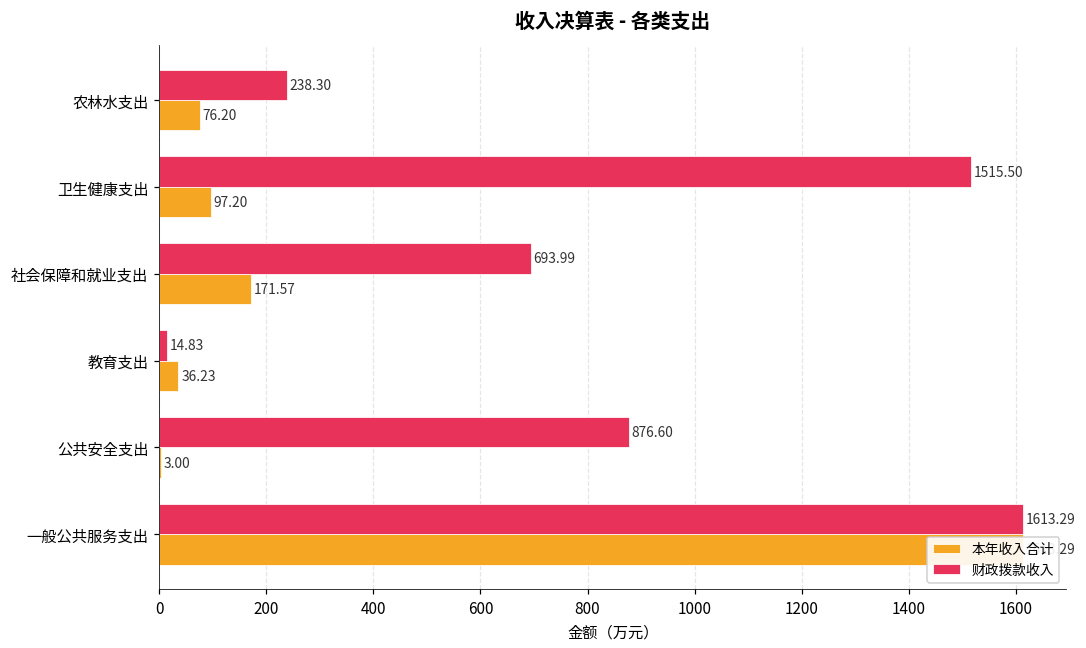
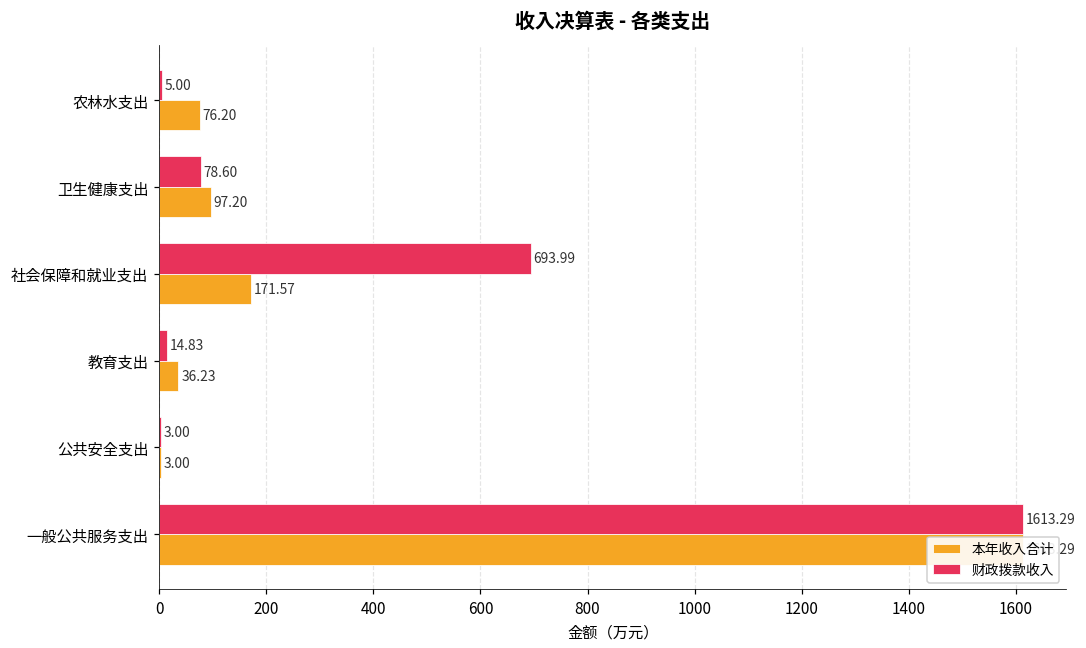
财政拨款收入, 农林水支出: 238.30 -> 5.00
财政拨款收入, 卫生健康支出: 1515.50 -> 78.60
财政拨款收入, 公共安全支出: 876.60 -> 3.00
